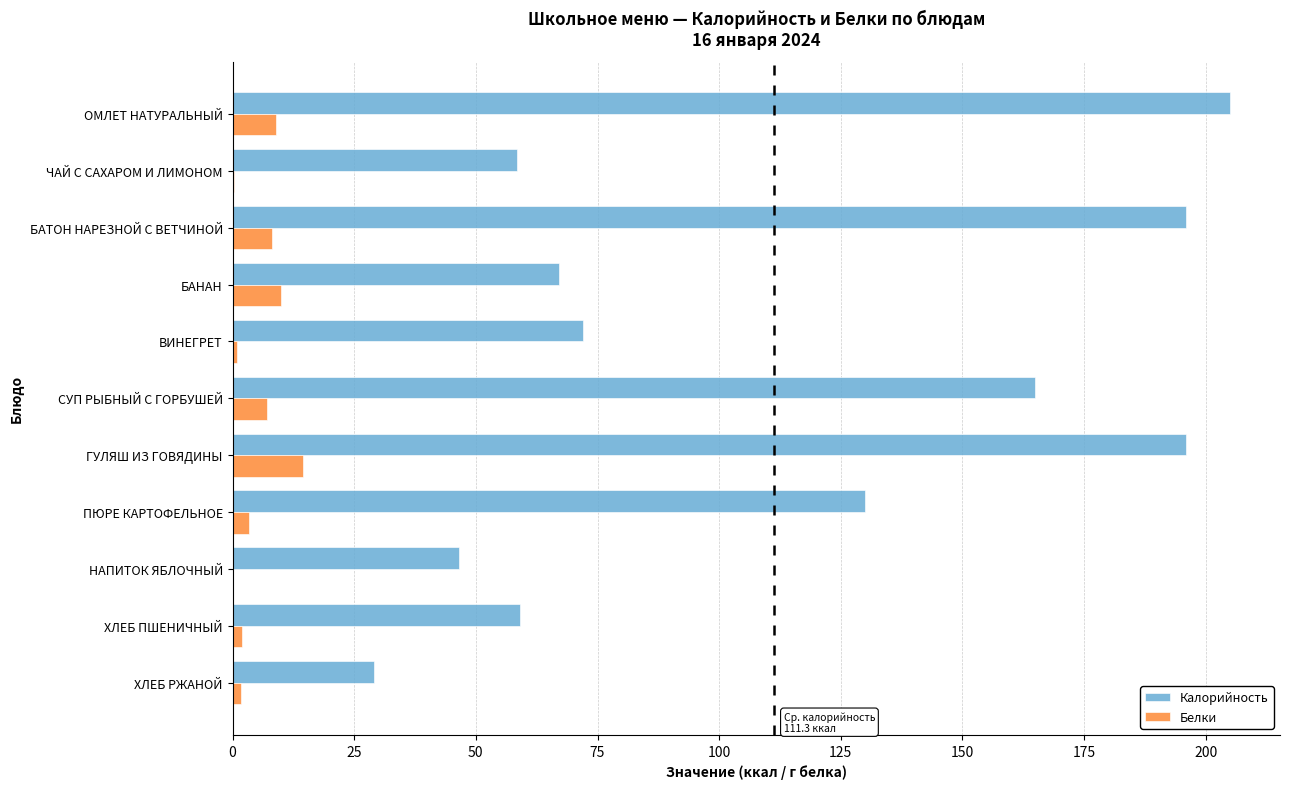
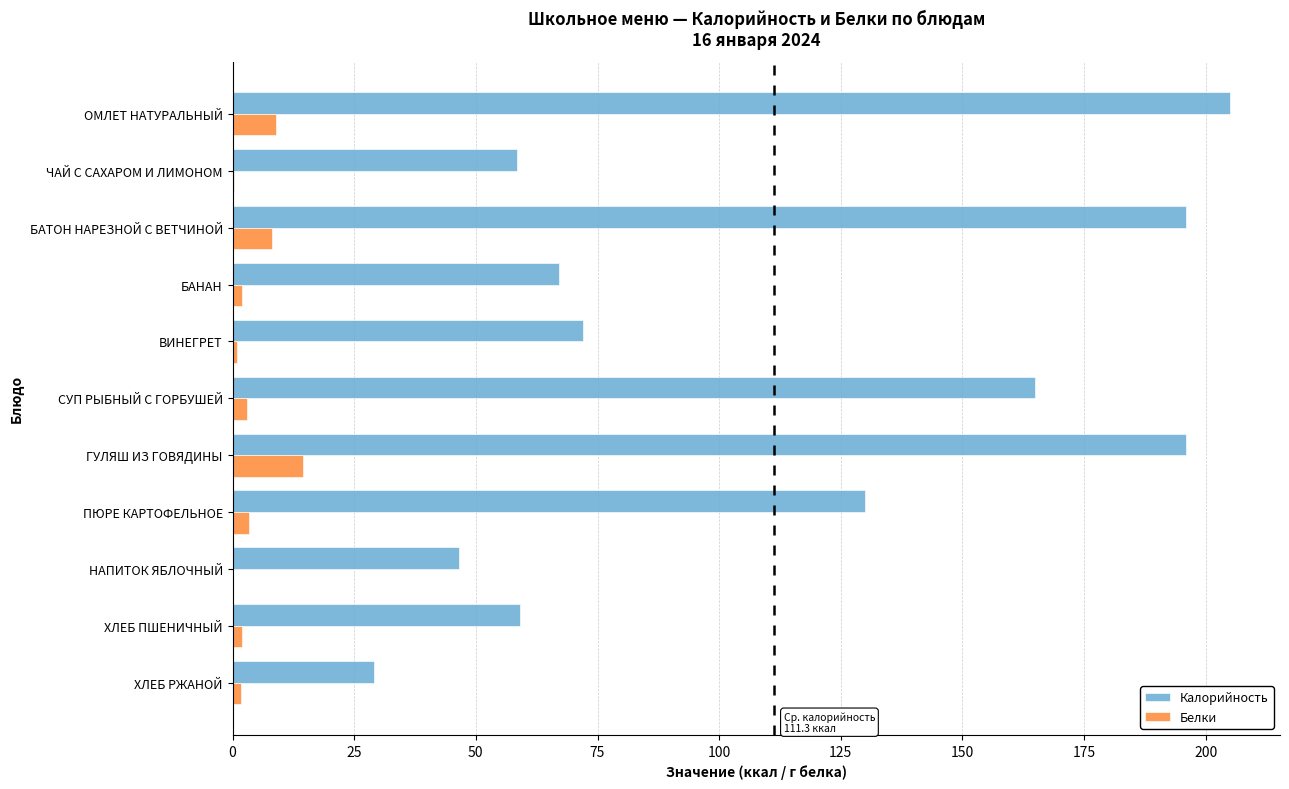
Белки, БАНАН: 10 -> 2
Белки, СУП РЫБНЫЙ С ГОРБУШЕЙ: 7 -> 3
